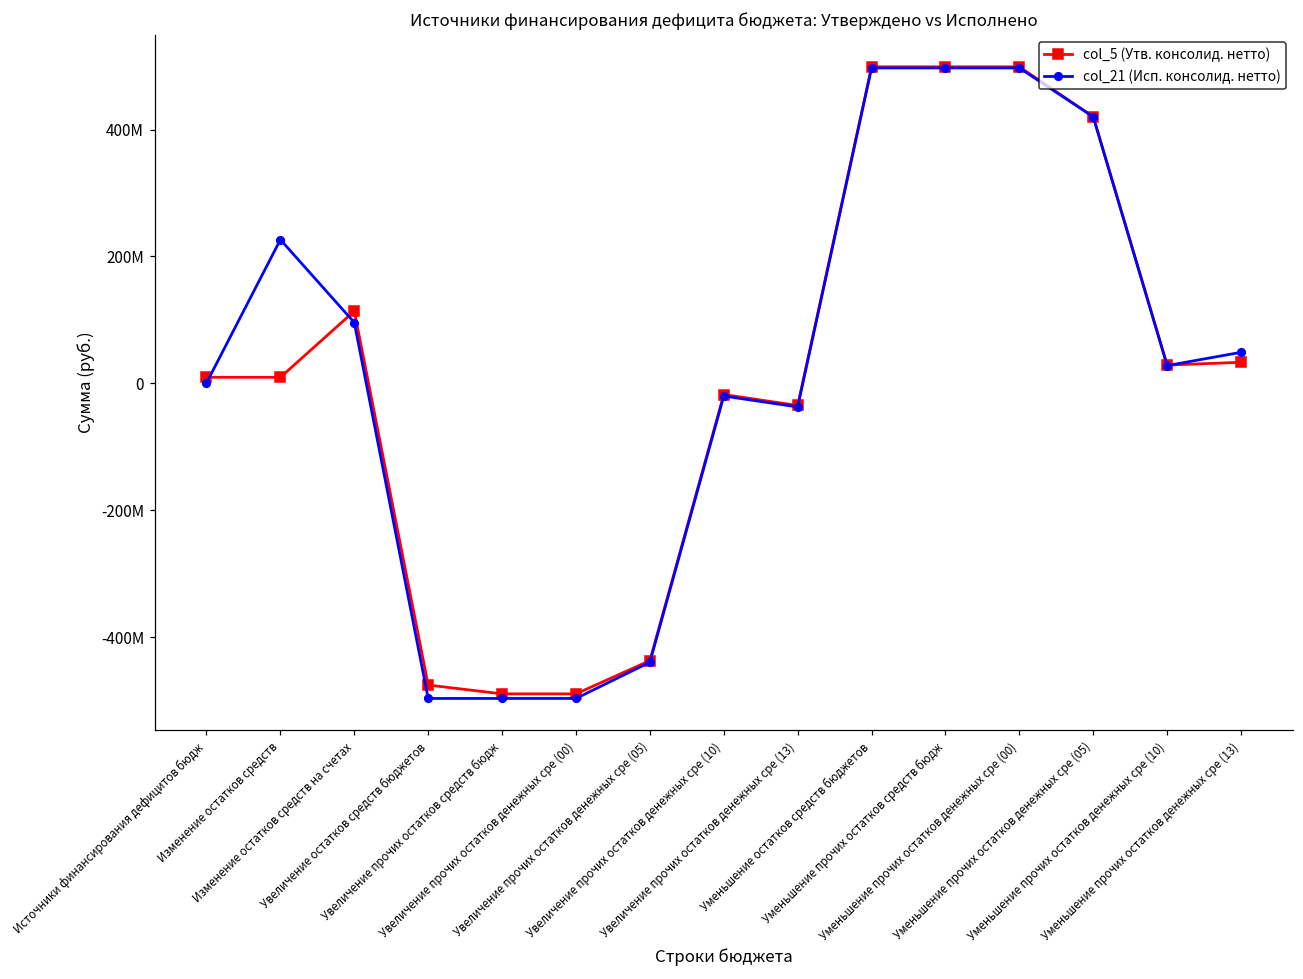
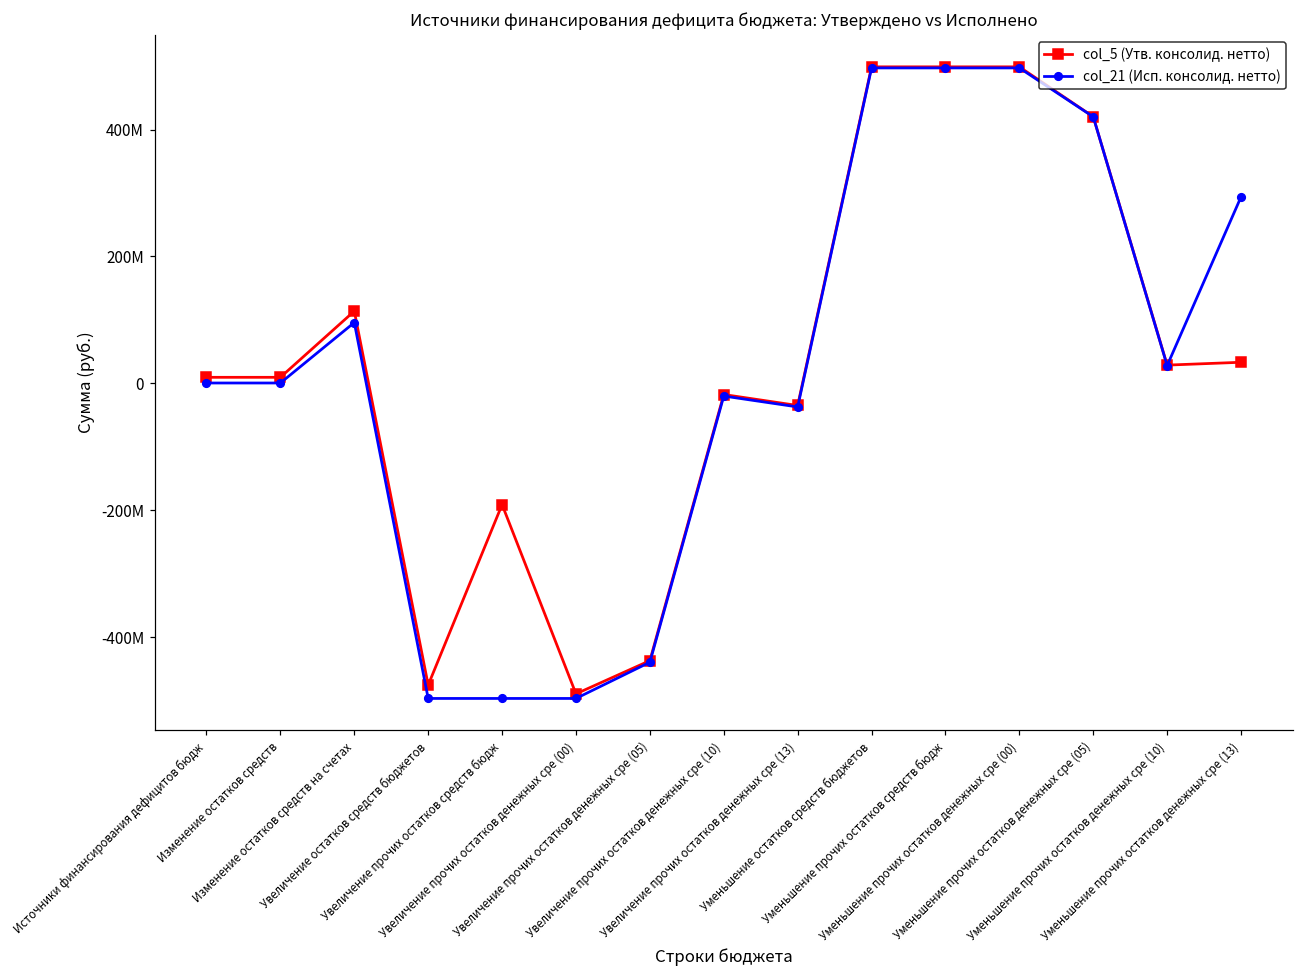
col_21 (Исп. консолид. нетто), Изменение остатков средств: 230000000 -> 0
col_5 (Утв. консолид. нетто), Увеличение прочих остатков средств бюдж: -490000000 -> -190000000
col_21 (Исп. консолид. нетто), Уменьшение прочих остатков денежных сре (13): 50000000 -> 290000000
